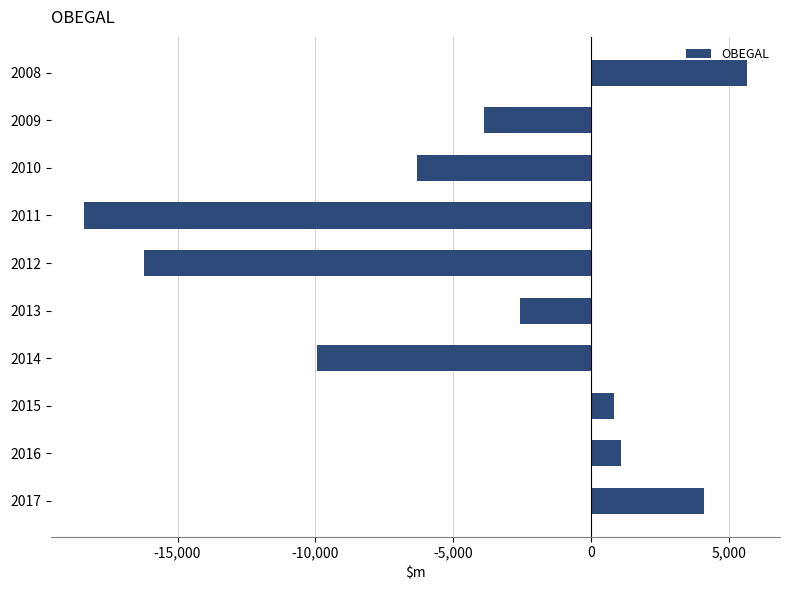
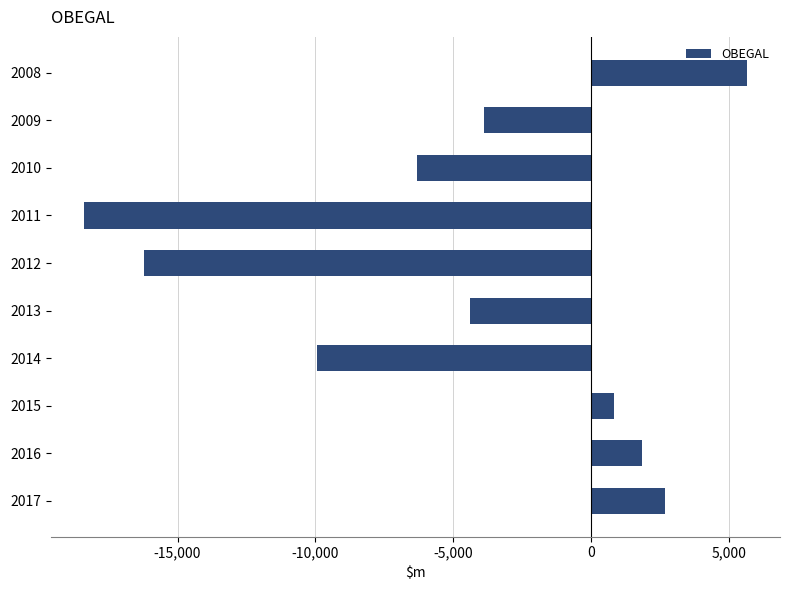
2013: -2,600 -> -4,400
2016: 1,100 -> 1,800
2017: 4,100 -> 2,700
